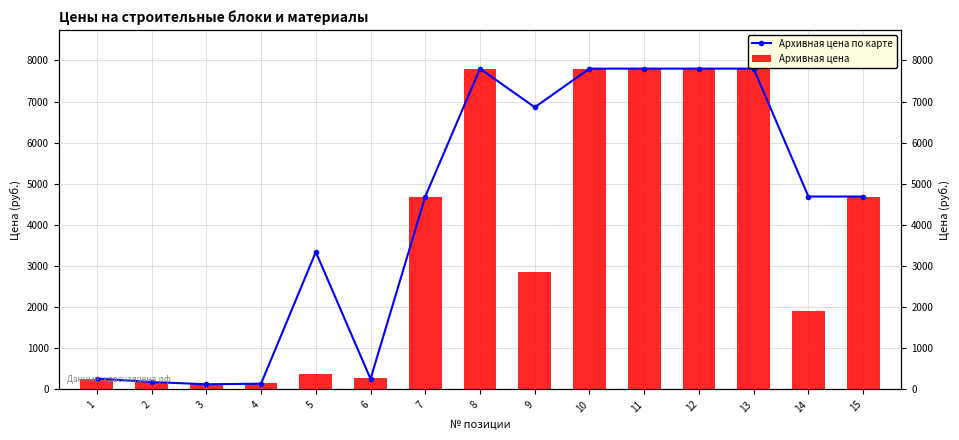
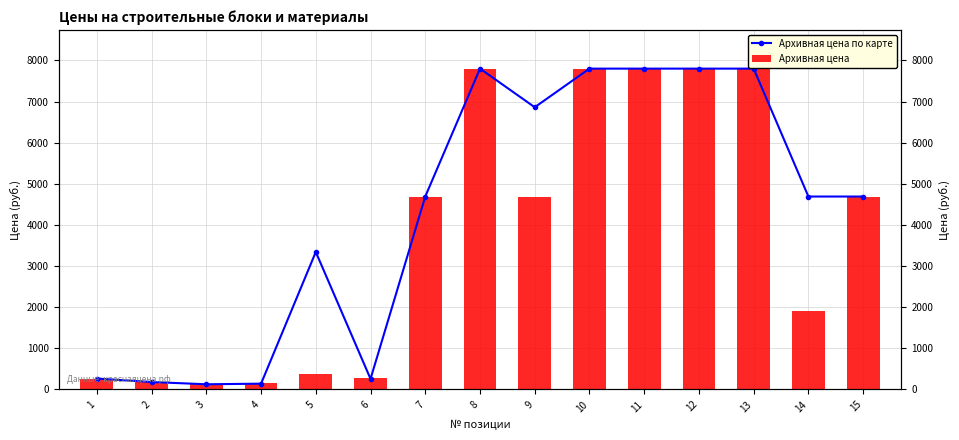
Архивная цена, 9: 2900 -> 4700
